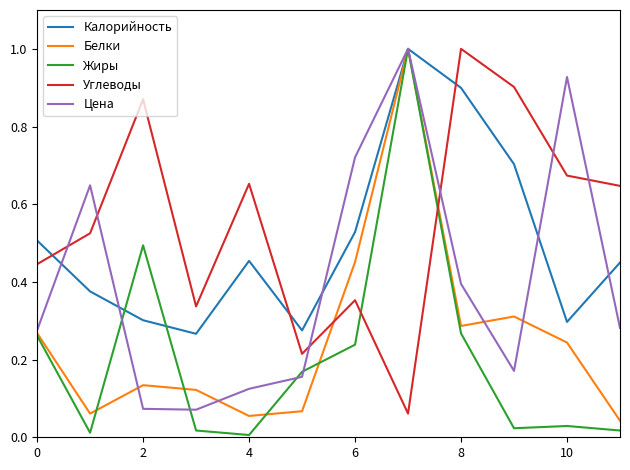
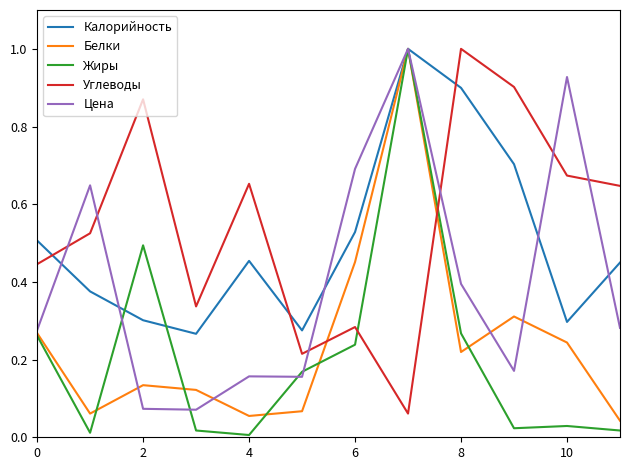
Цена, 4: 0.12 -> 0.16
Углеводы, 6: 0.35 -> 0.28
Цена, 6: 0.72 -> 0.69
Белки, 8: 0.29 -> 0.22
